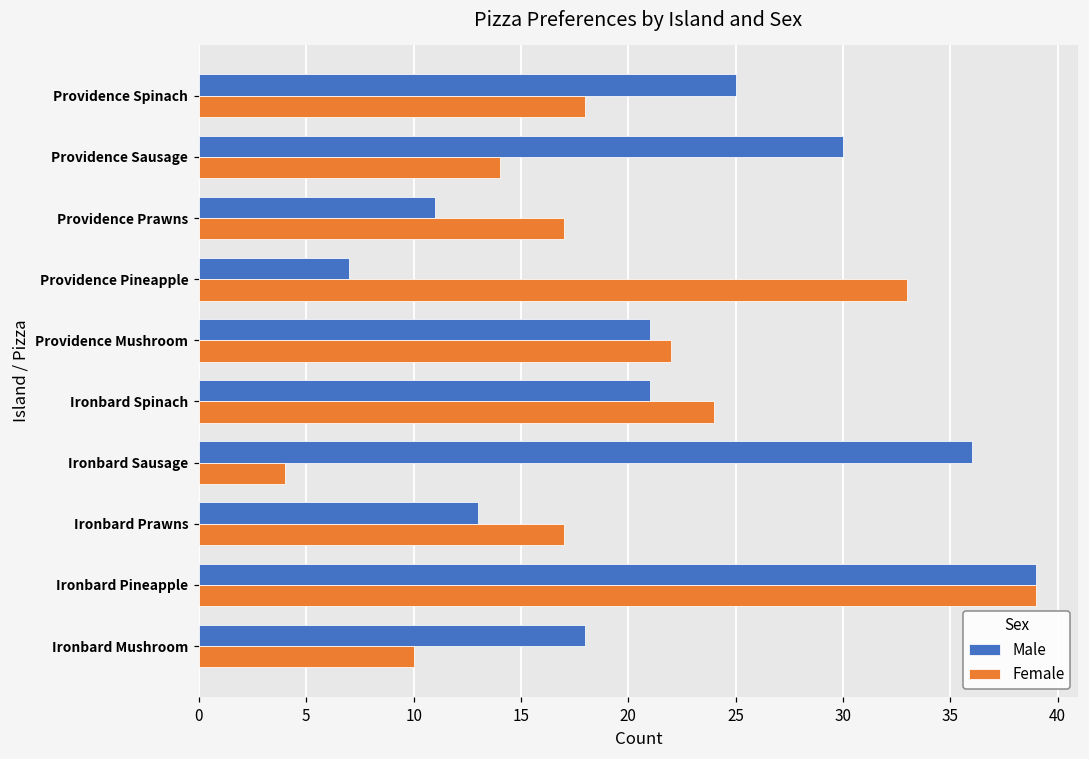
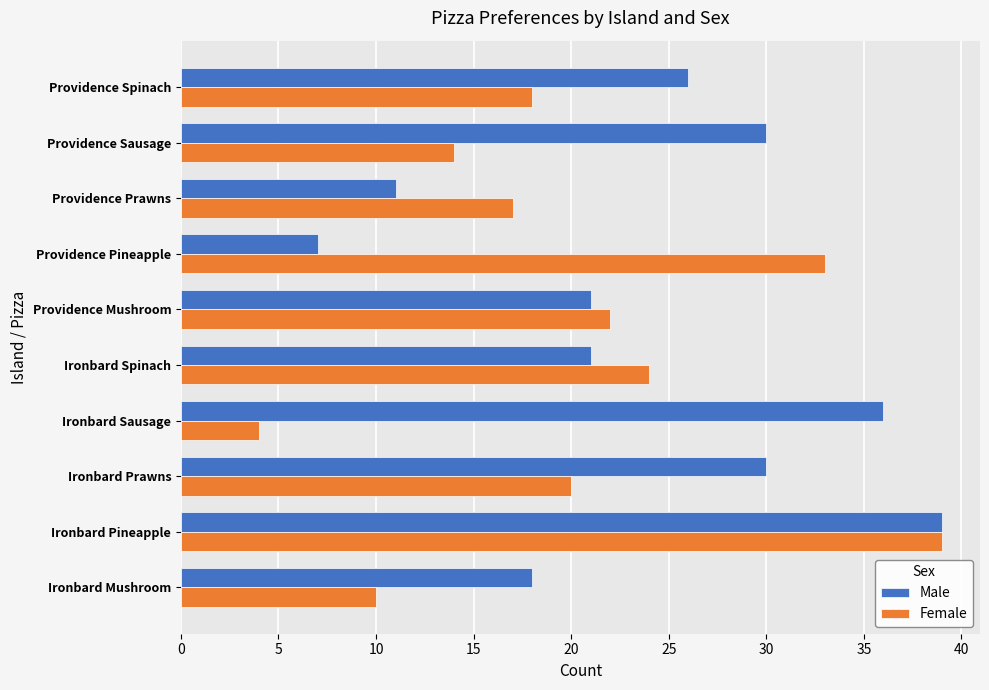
Male, Providence Spinach: 25 -> 26
Male, Ironbard Prawns: 13 -> 30
Female, Ironbard Prawns: 17 -> 20
